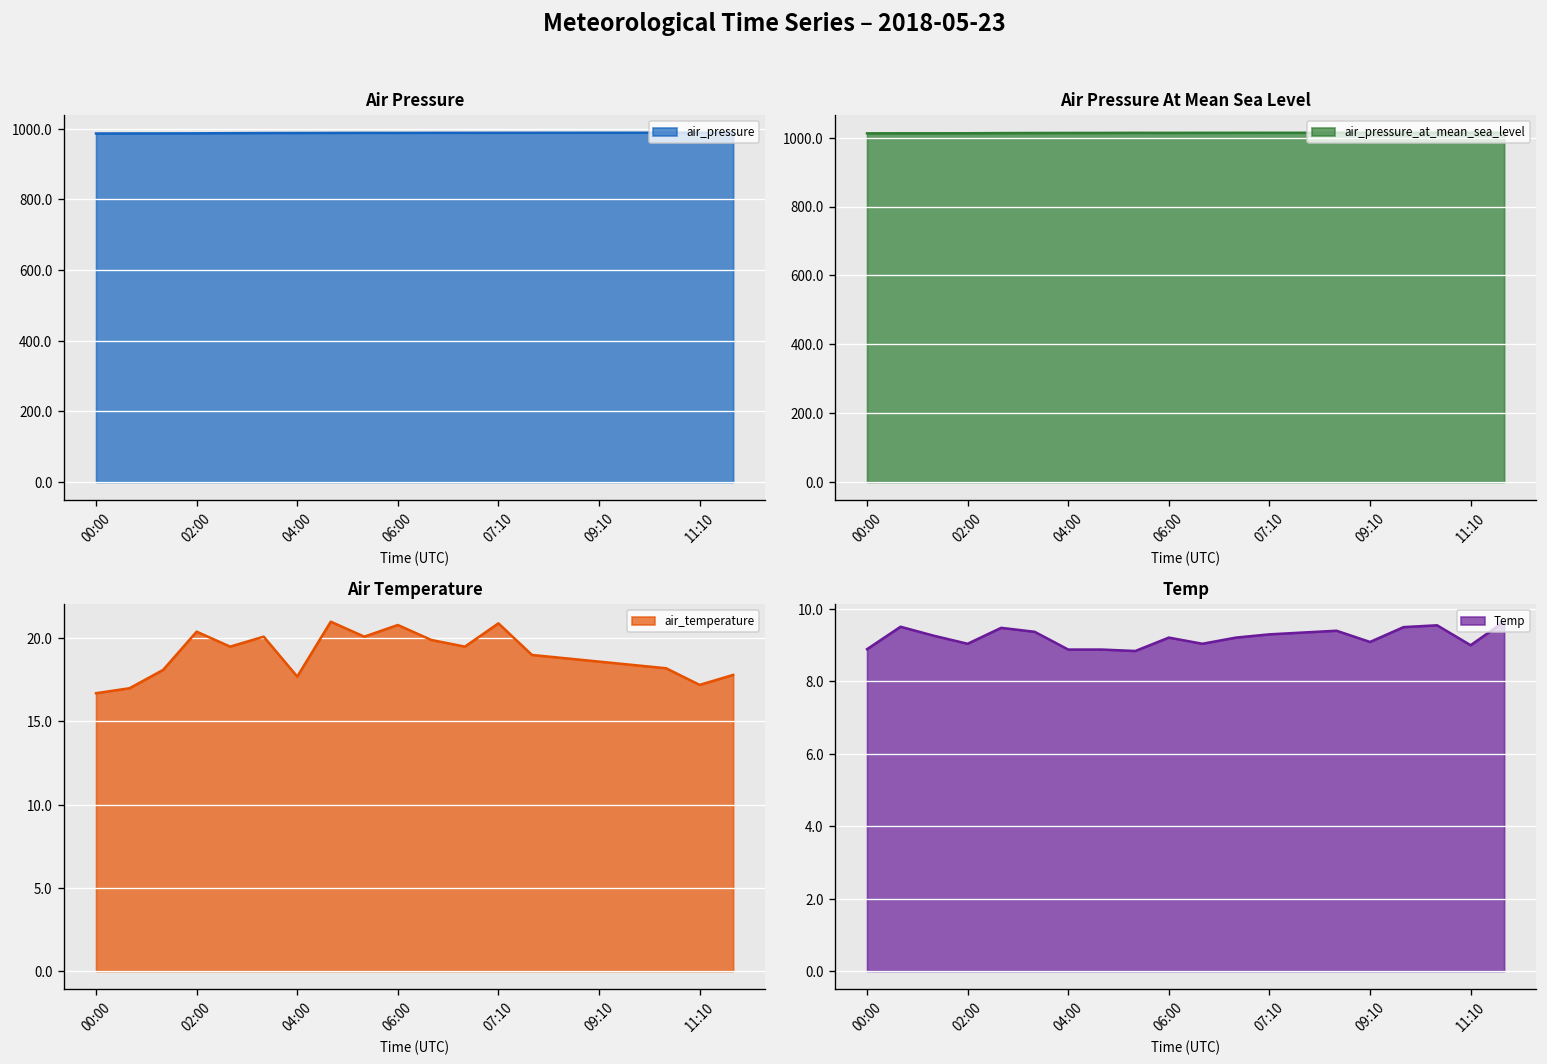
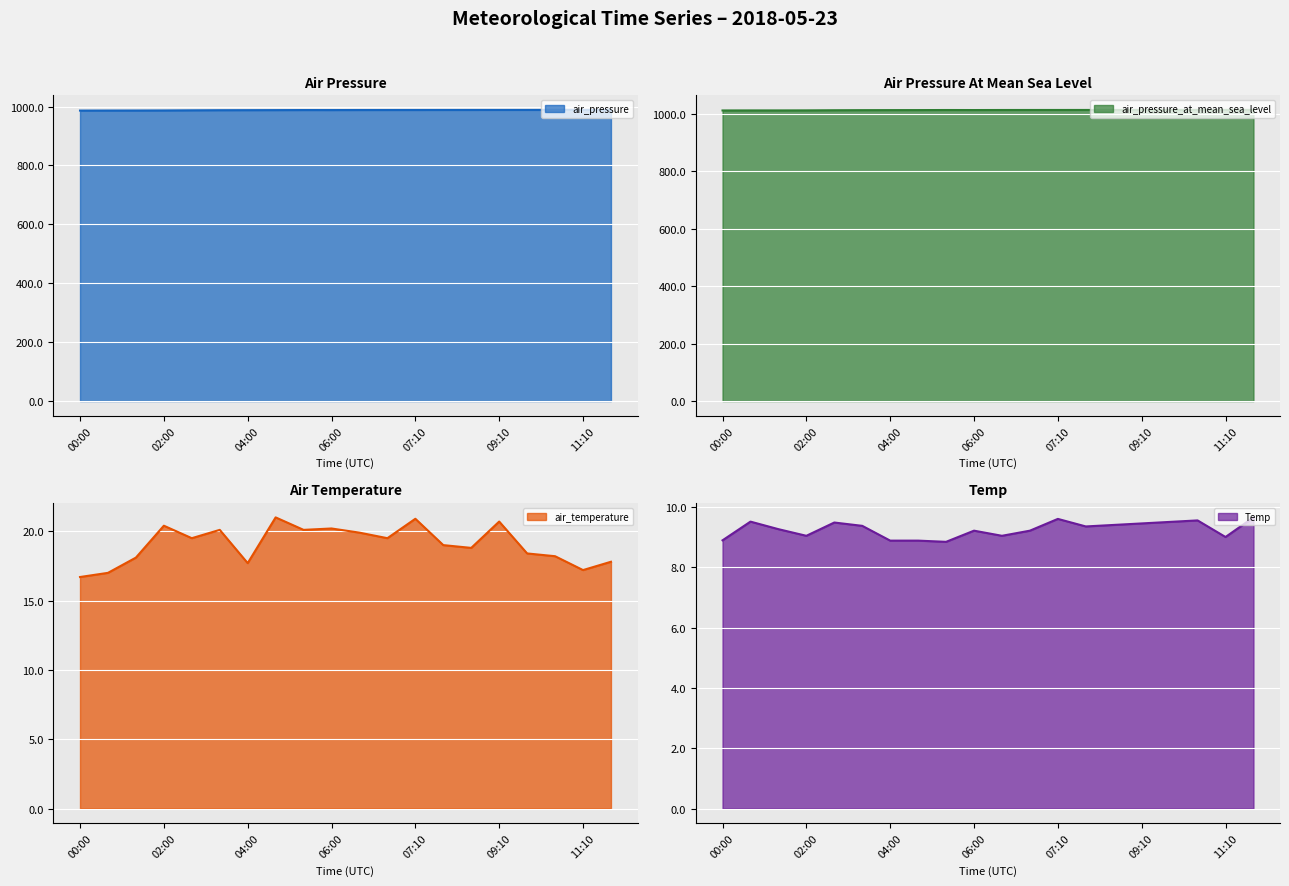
Air Temperature, 06:00: 20.8 -> 20.2
Air Temperature, 09:10: 18.6 -> 20.7
Temp, 07:10: 9.3 -> 9.6
Temp, 09:10: 9.1 -> 9.5
